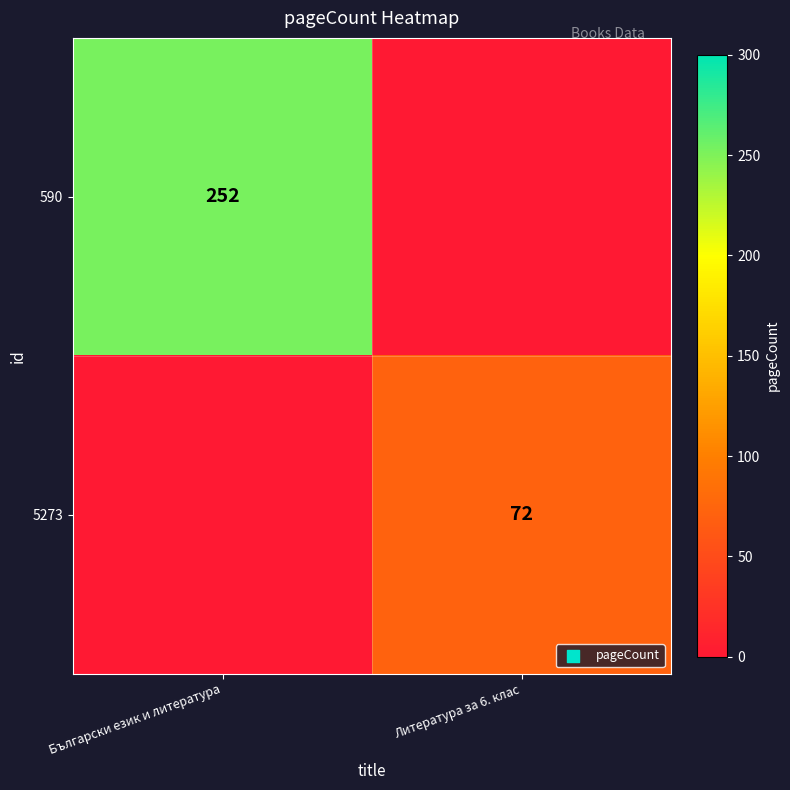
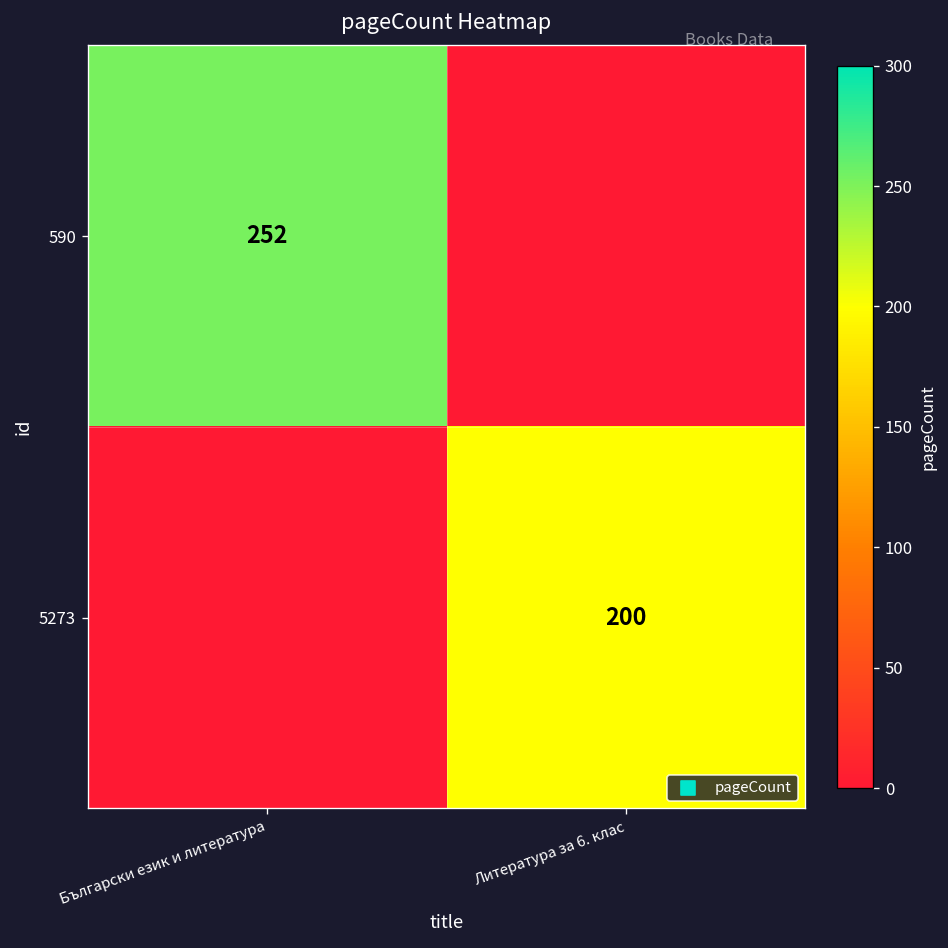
5273, Литература за 6. клас: 72 -> 200
